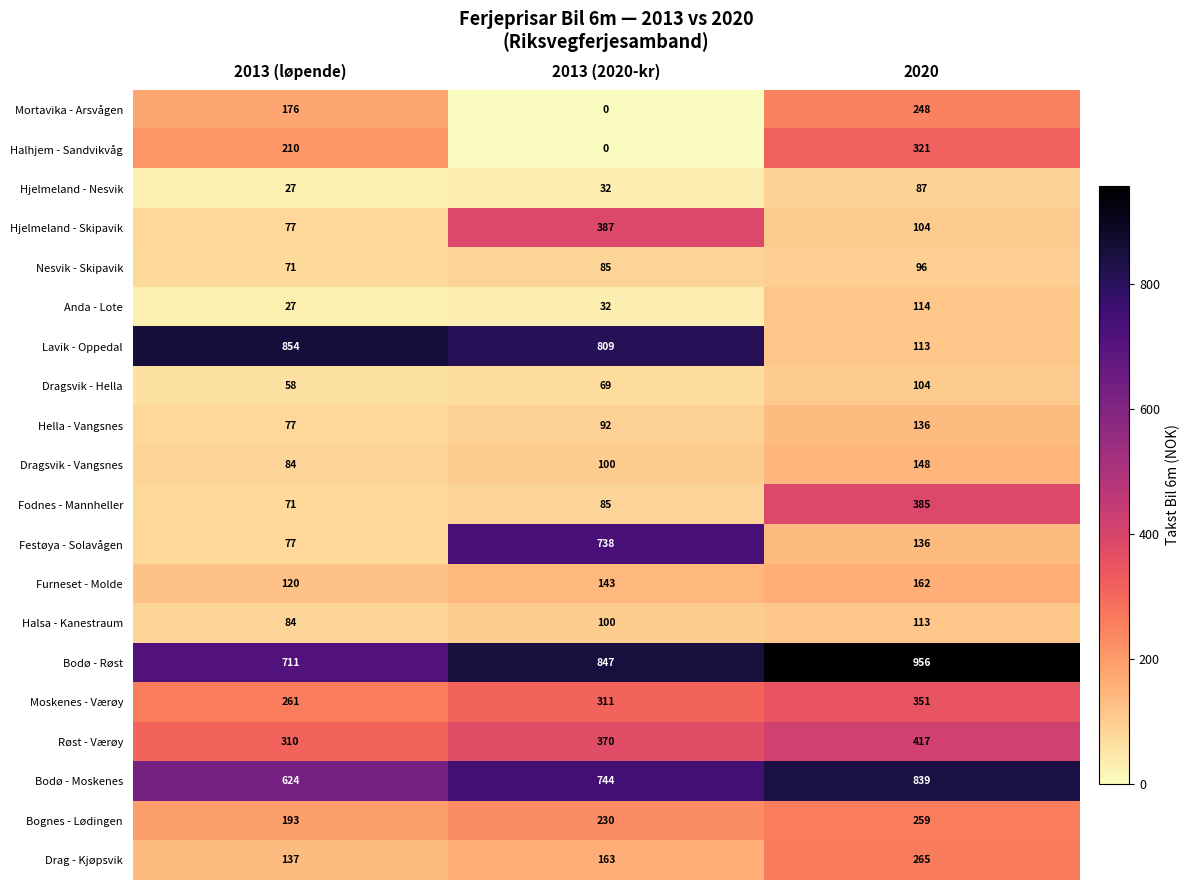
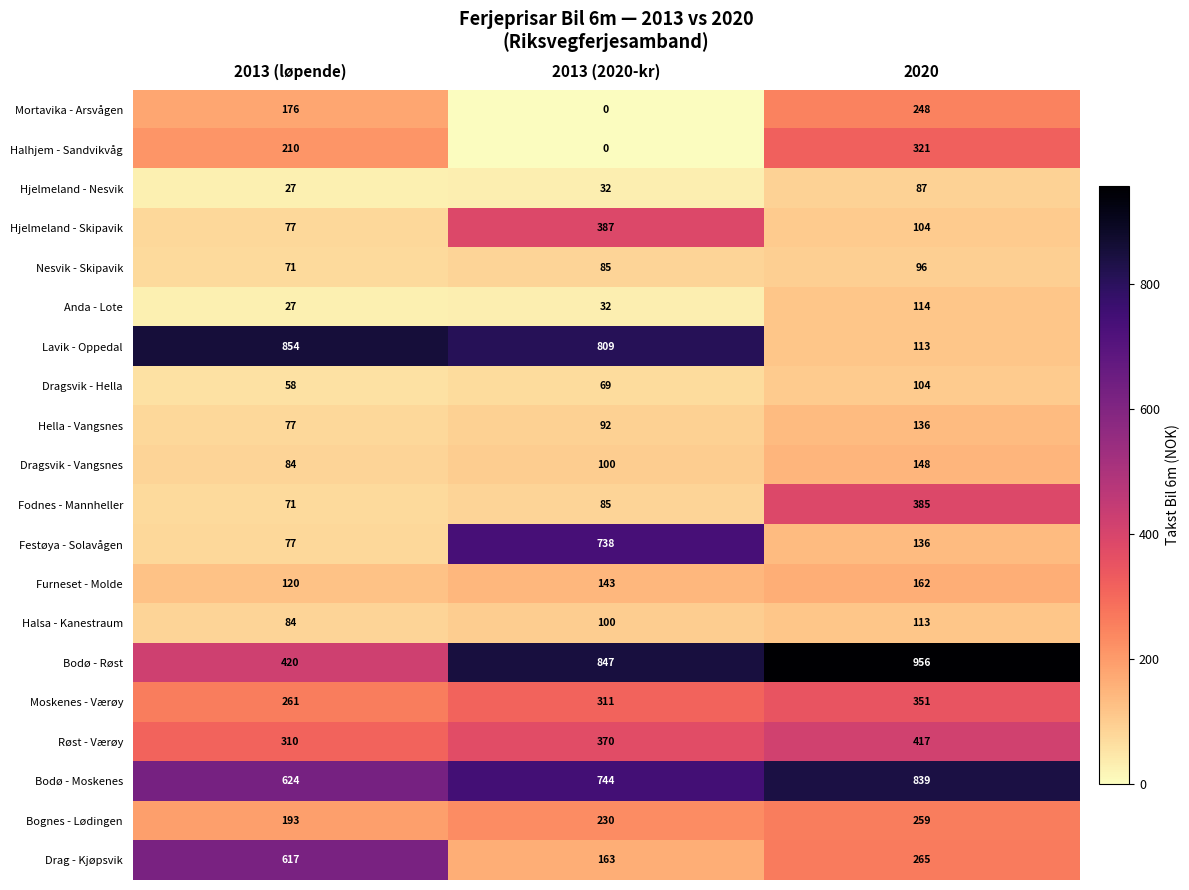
Bodø - Røst, 2013 (løpende): 711 -> 420
Drag - Kjøpsvik, 2013 (løpende): 137 -> 617
